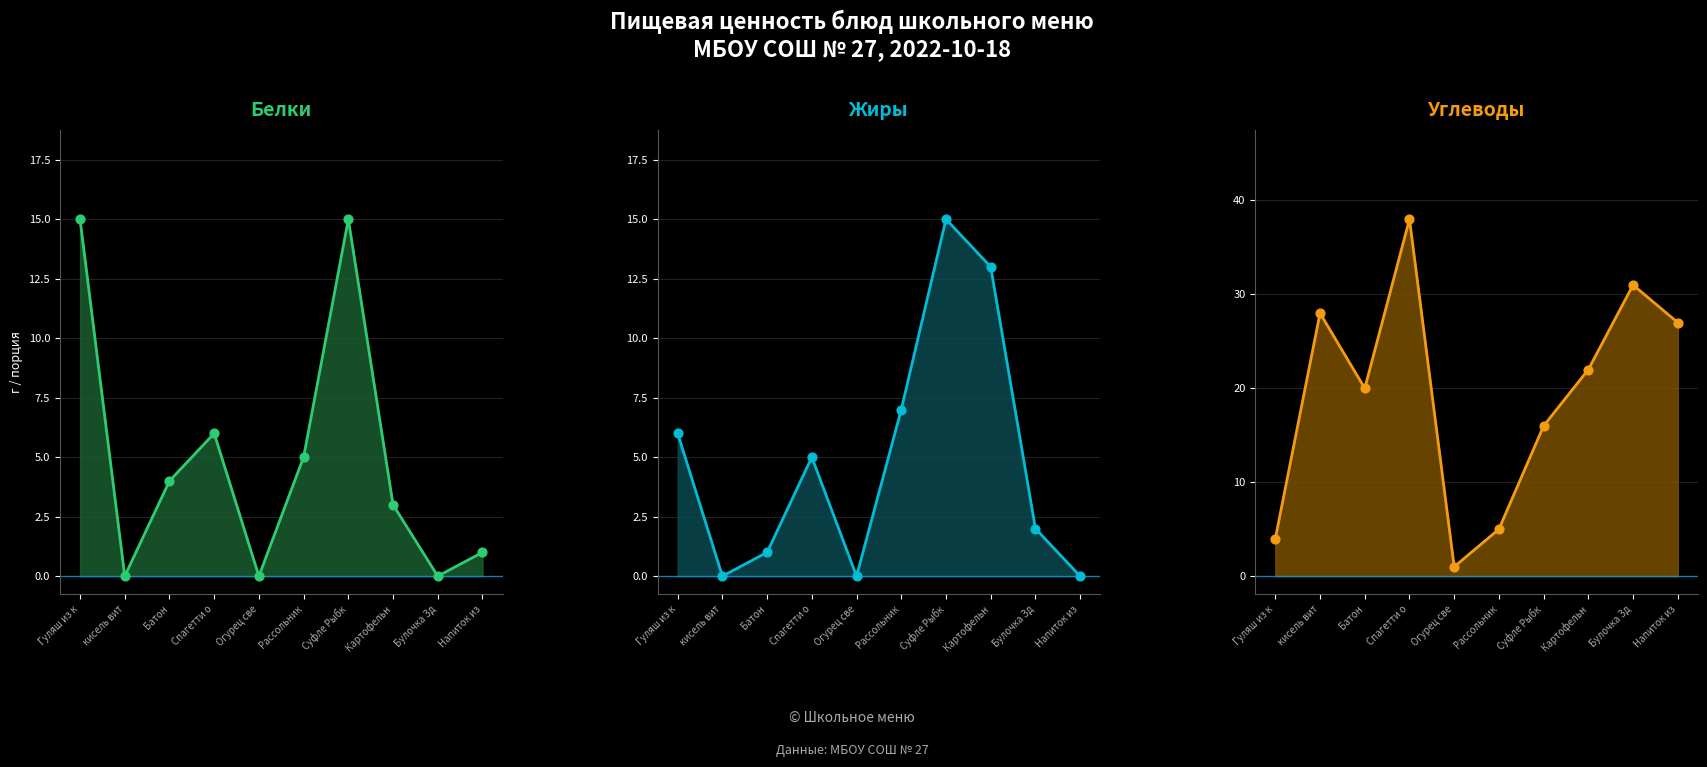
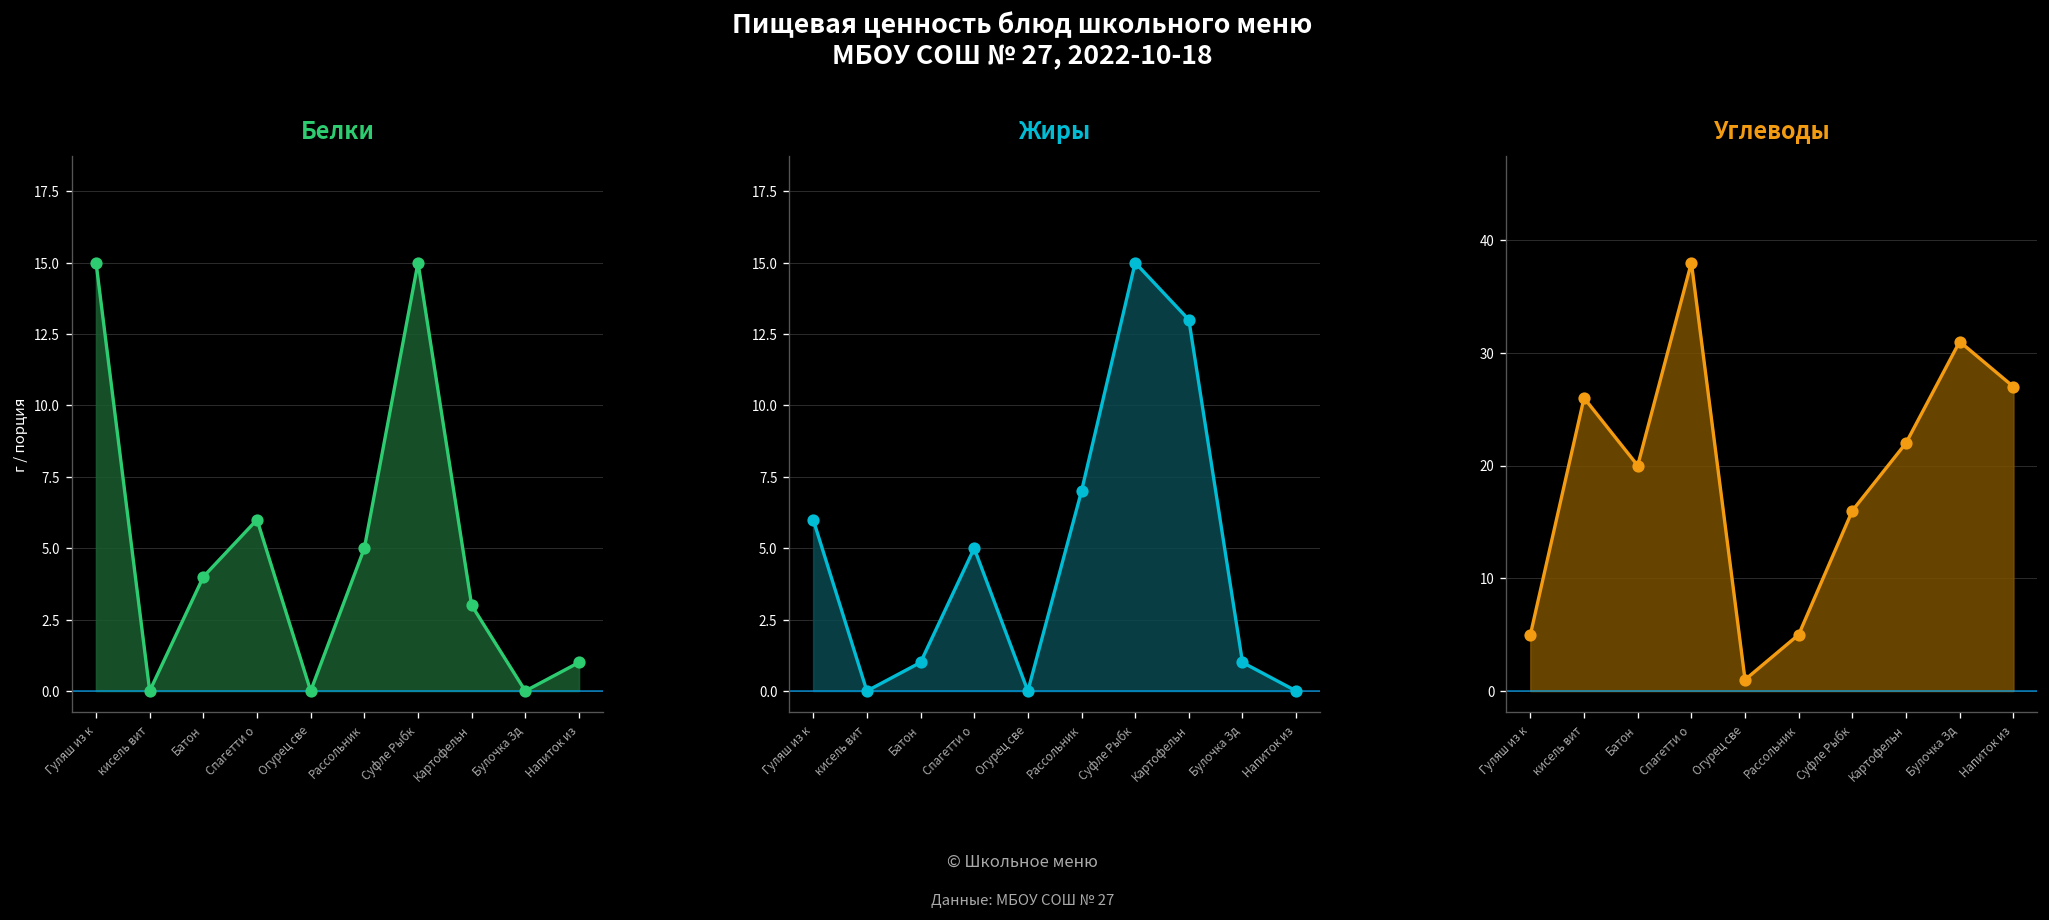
Жиры, Булочка Зд: 2 -> 1
Углеводы, Гуляш из к: 4 -> 5
Углеводы, кисель вит: 28 -> 26
